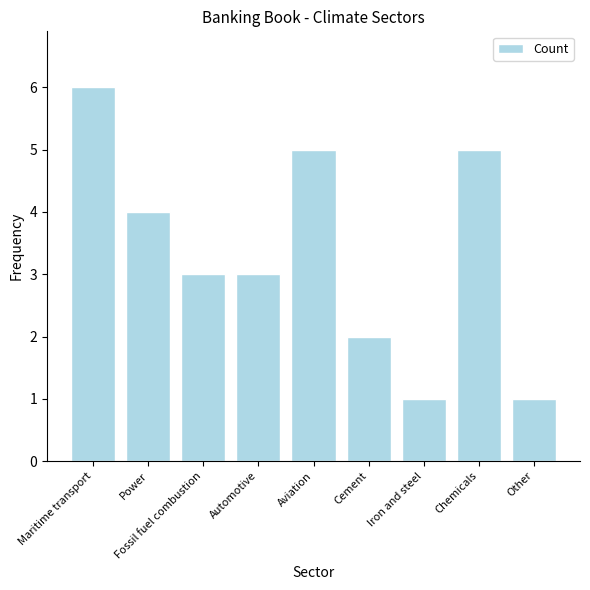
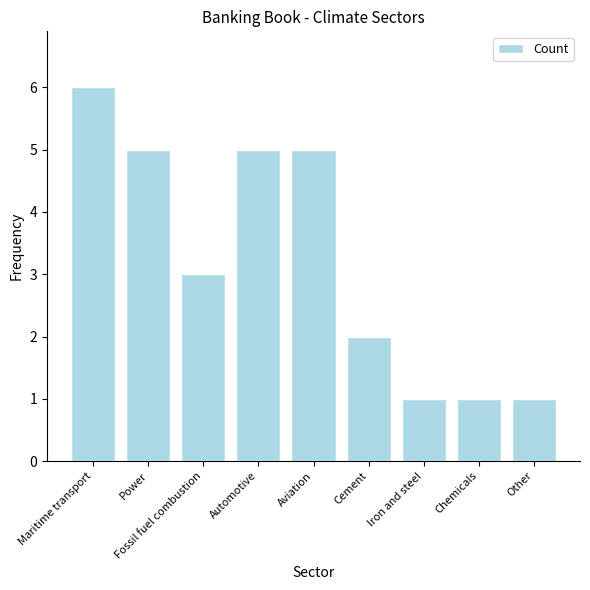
Power: 4 -> 5
Automotive: 3 -> 5
Chemicals: 5 -> 1
